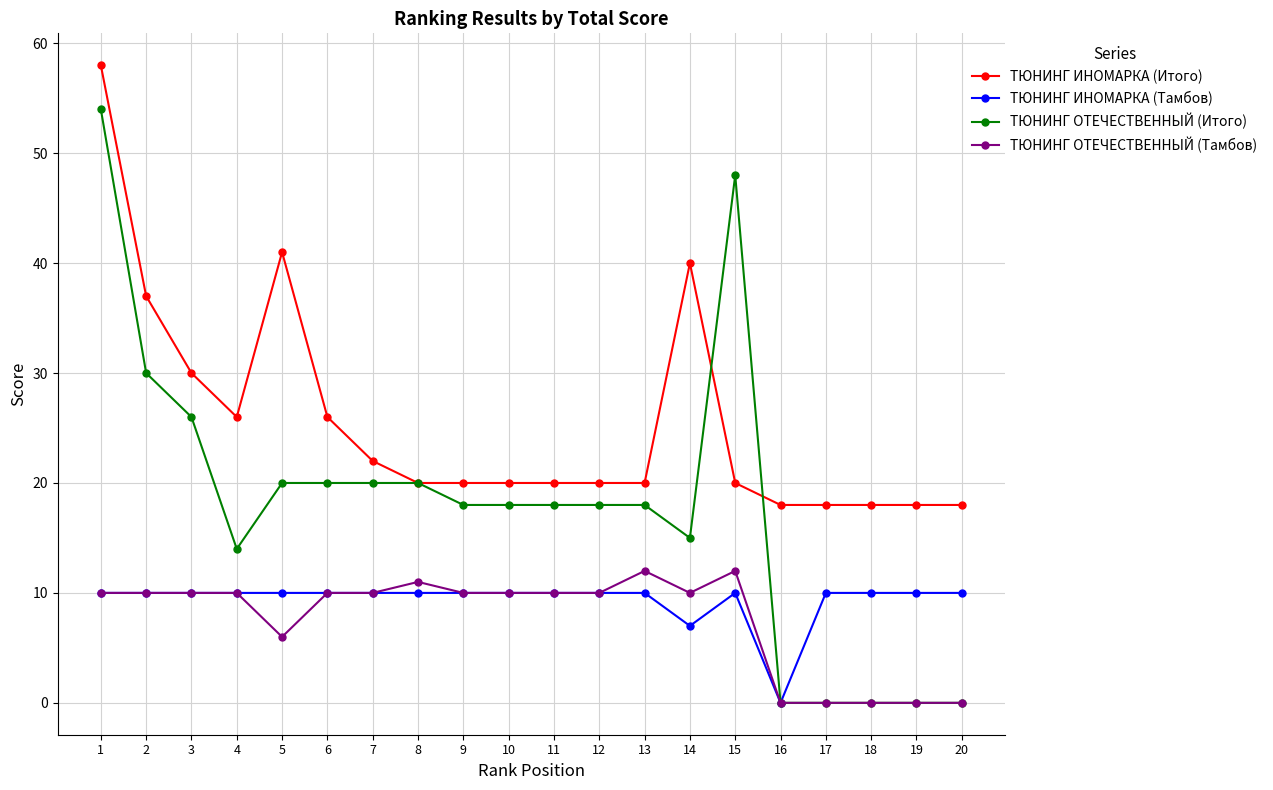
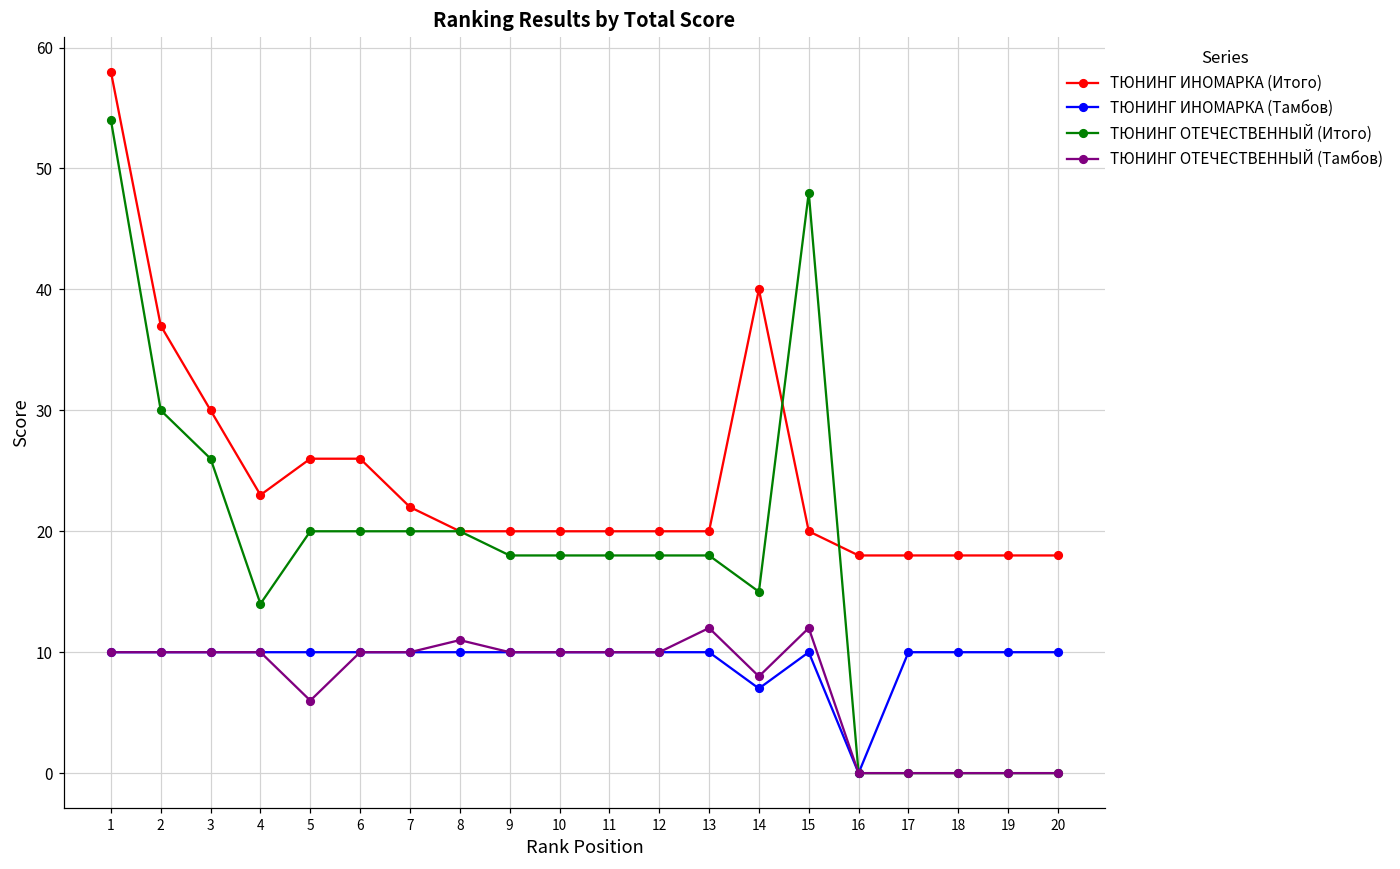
ТЮНИНГ ИНОМАРКА (Итого), 4: 26 -> 23
ТЮНИНГ ИНОМАРКА (Итого), 5: 41 -> 26
ТЮНИНГ ОТЕЧЕСТВЕННЫЙ (Тамбов), 14: 10 -> 8
